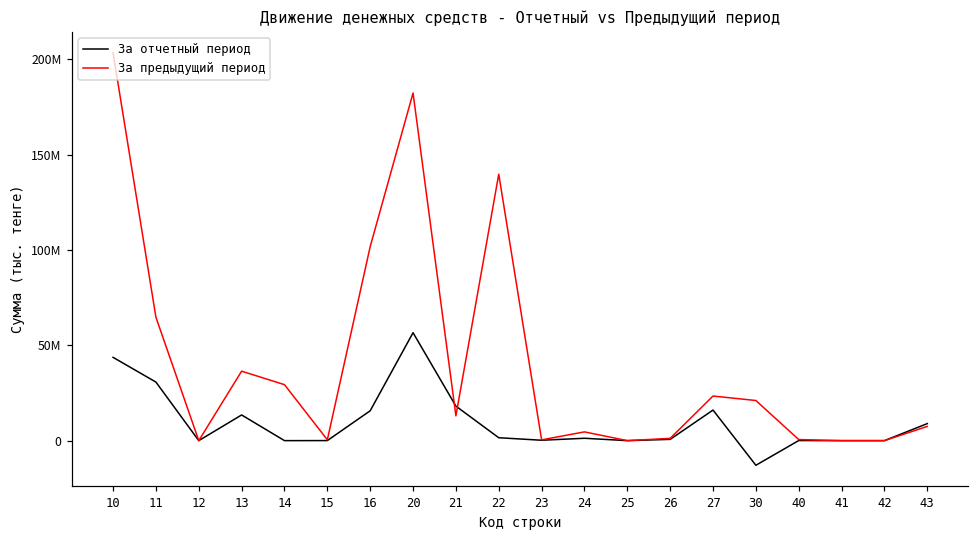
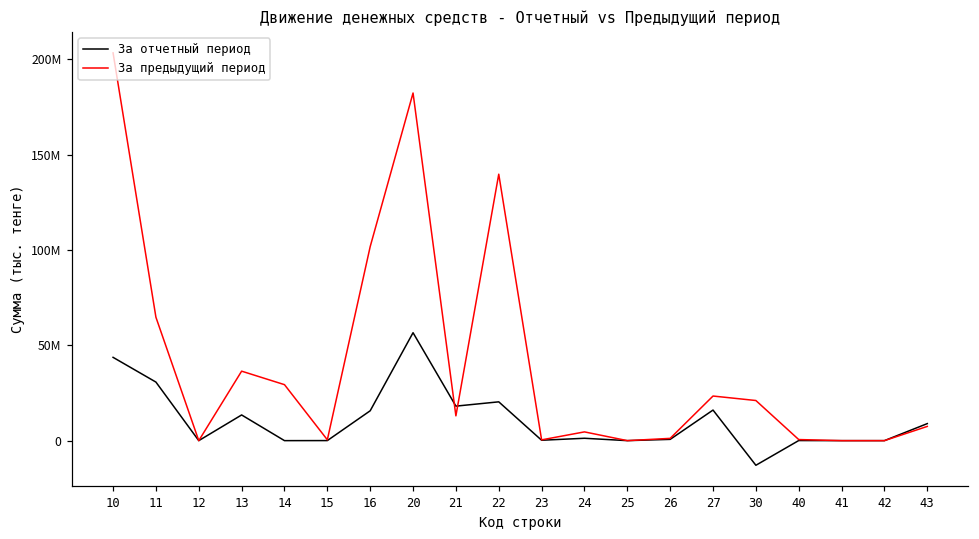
За отчетный период, 22: 2000000 -> 20000000
